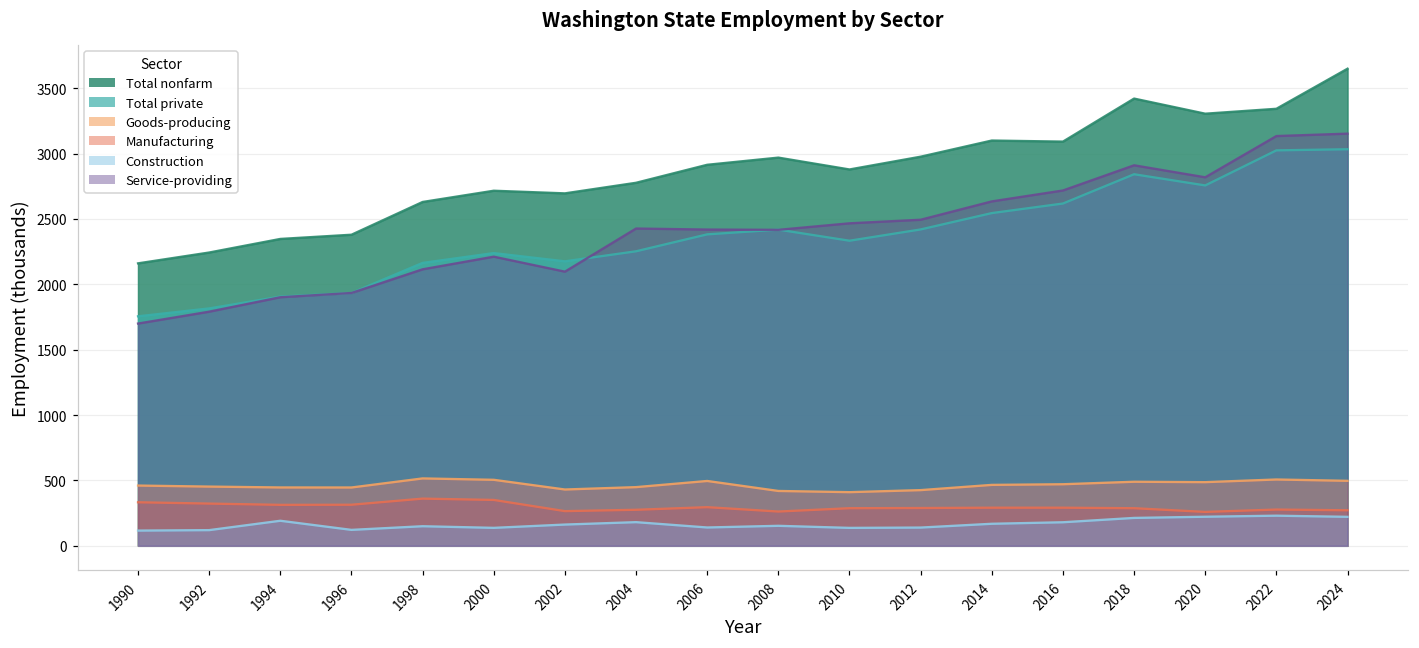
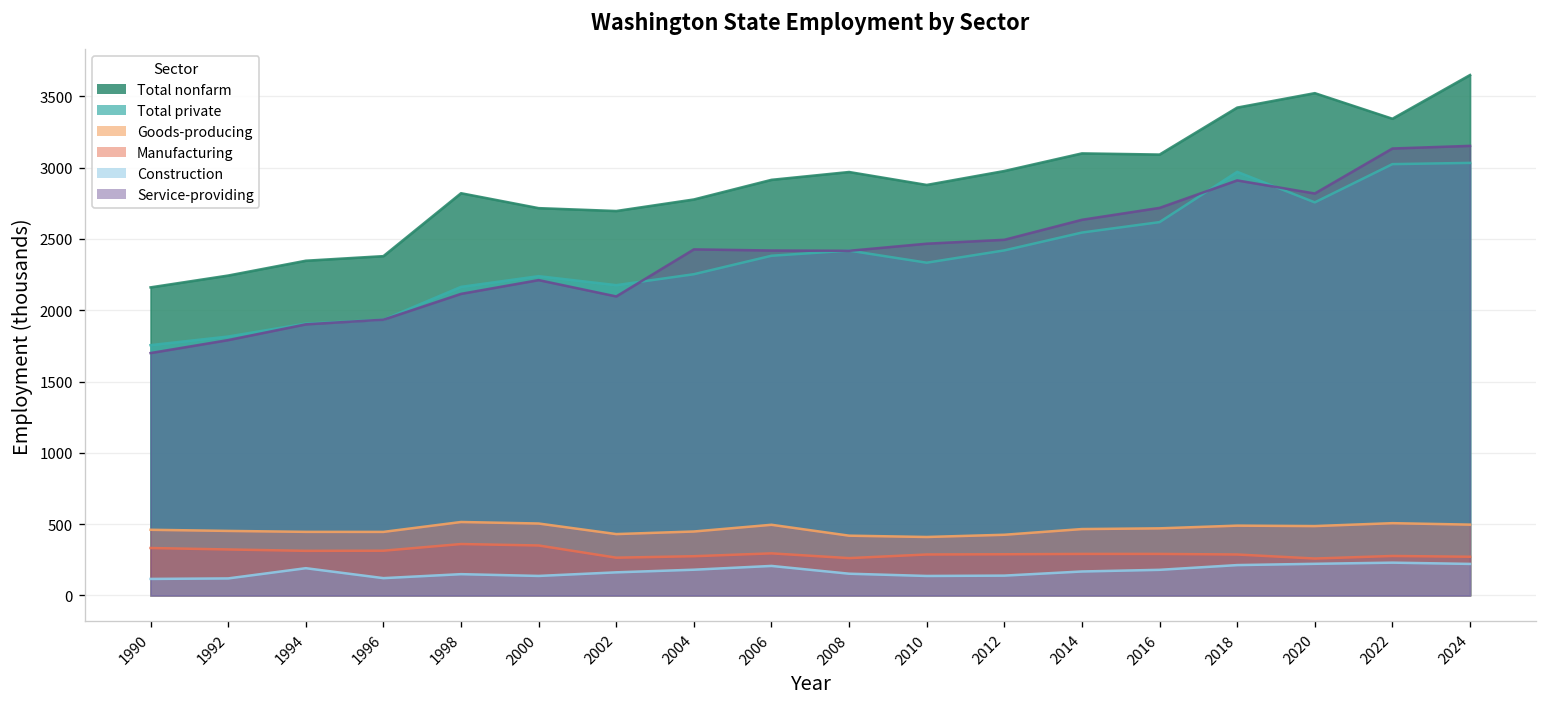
Total nonfarm, 1998: 2630 -> 2820
Construction, 2006: 140 -> 210
Total private, 2018: 2840 -> 2970
Total nonfarm, 2020: 3310 -> 3520
